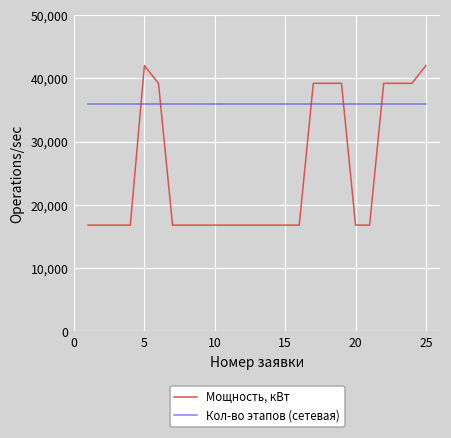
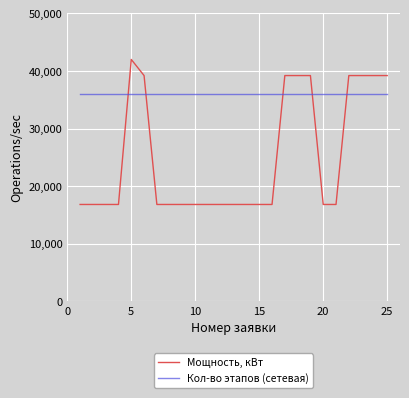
Мощность, кВт, 25: 42,000 -> 39,000
